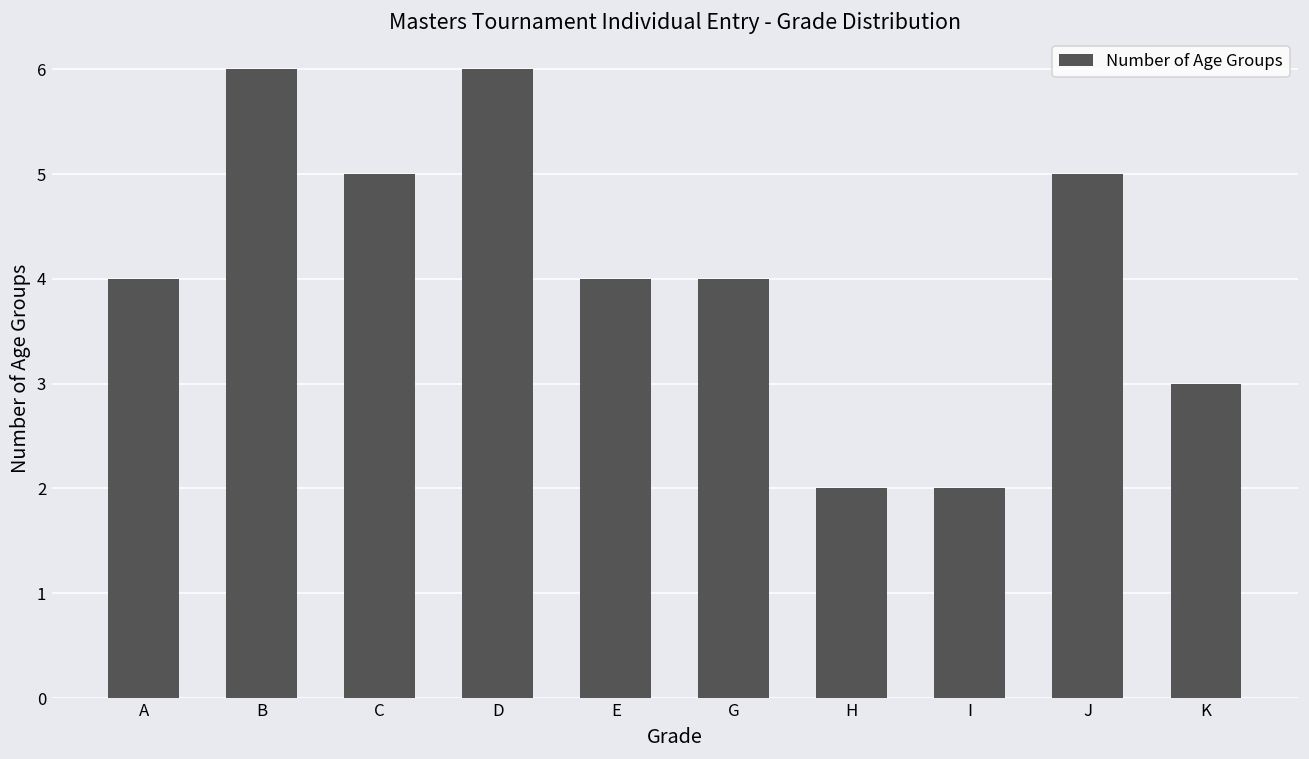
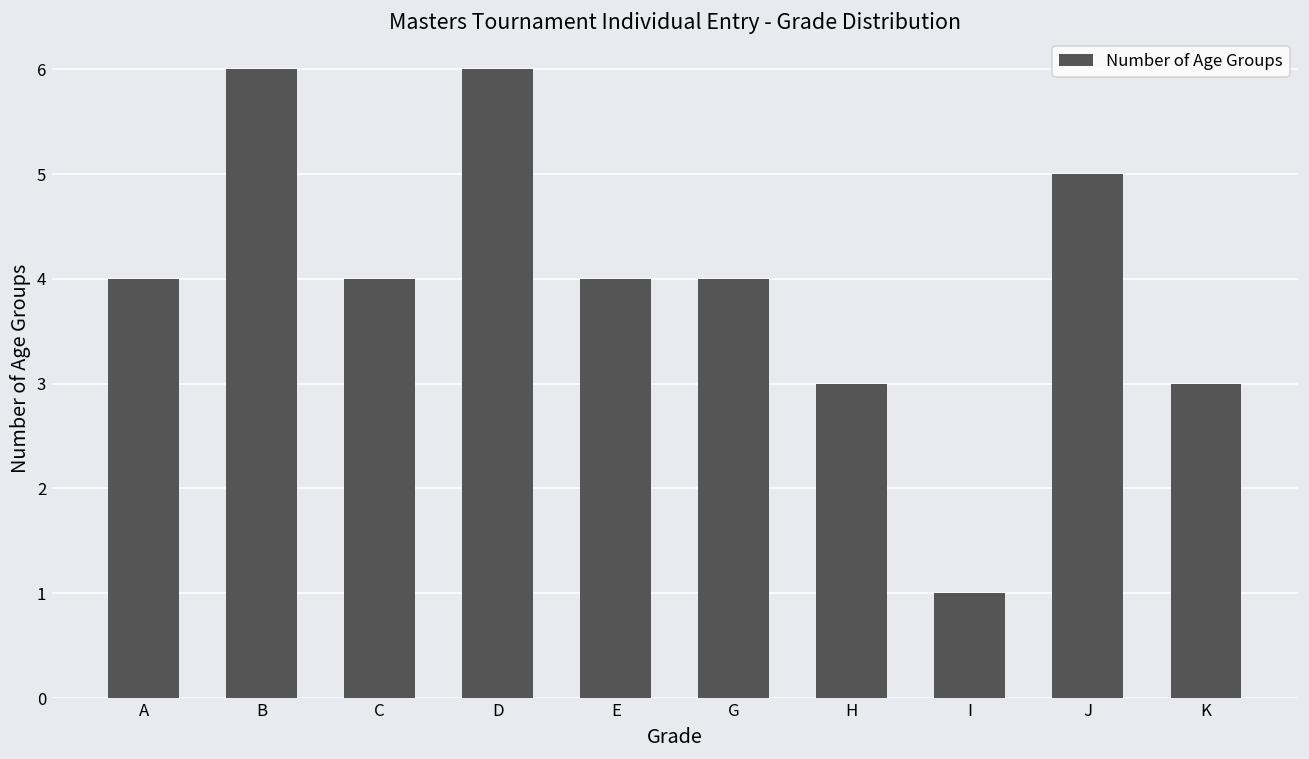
C: 5 -> 4
H: 2 -> 3
I: 2 -> 1
